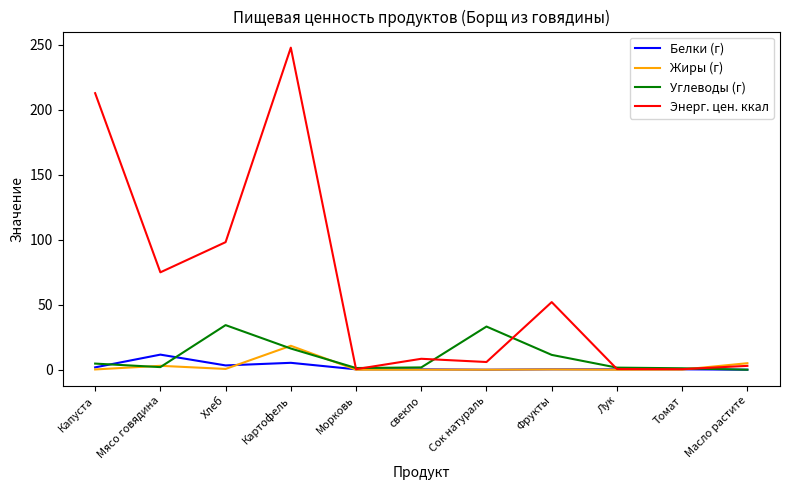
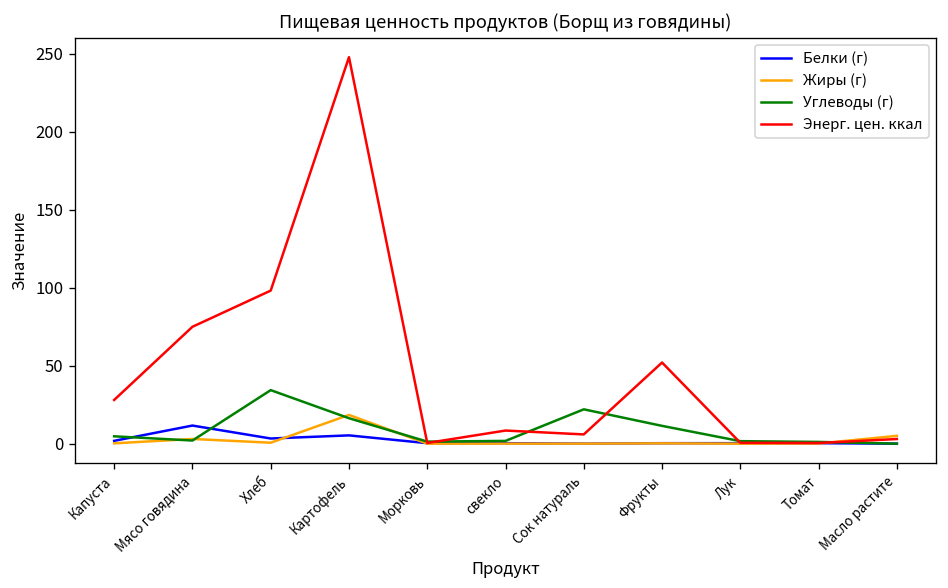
Энерг. цен. ккал, Капуста: 213 -> 28
Углеводы (г), Сок натураль: 33 -> 22
